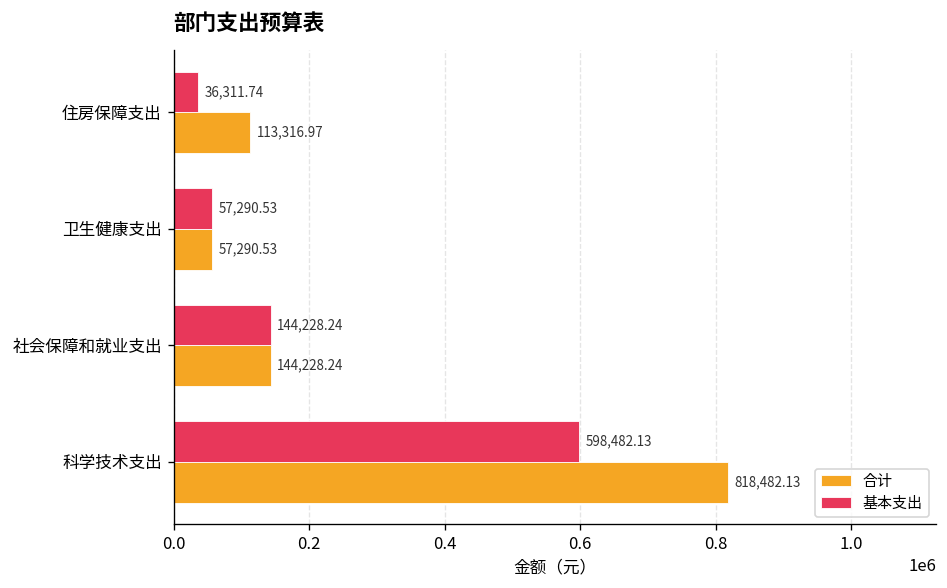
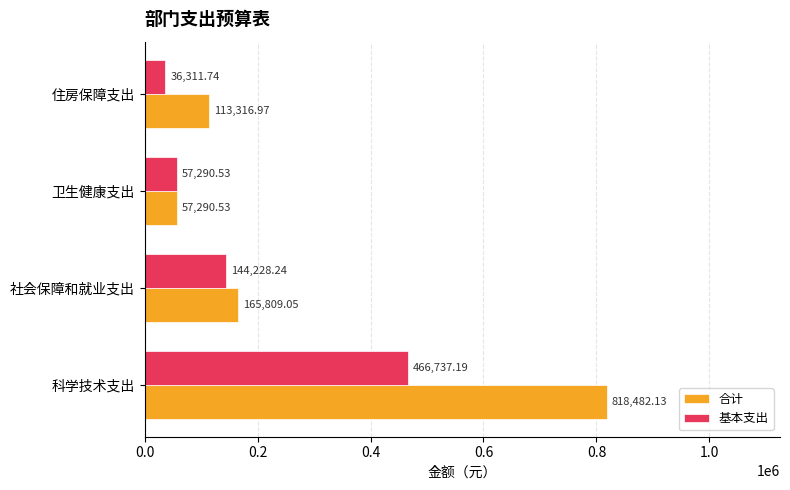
合计, 社会保障和就业支出: 144,228.24 -> 165,809.05
基本支出, 科学技术支出: 598,482.13 -> 466,737.19
